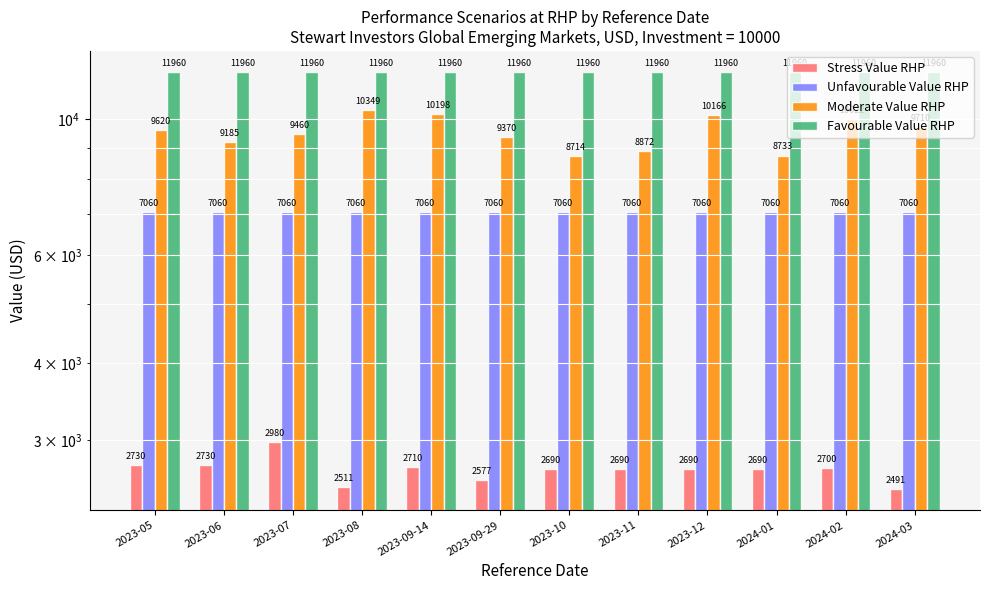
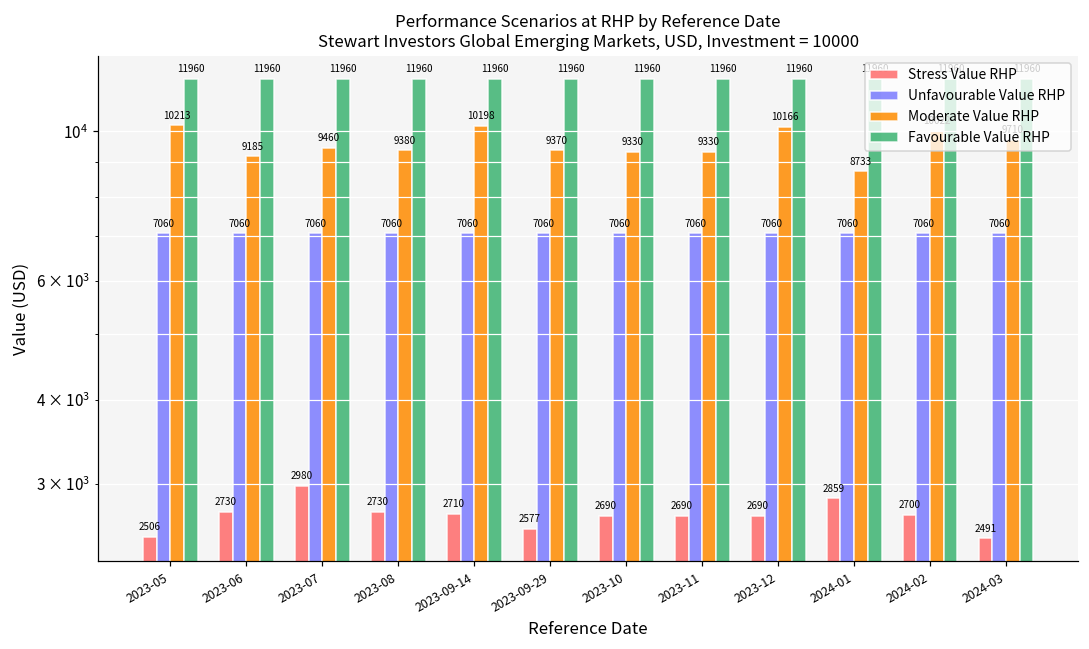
Stress Value RHP, 2023-05: 2730 -> 2506
Moderate Value RHP, 2023-05: 9620 -> 10213
Stress Value RHP, 2023-08: 2511 -> 2730
Moderate Value RHP, 2023-08: 10349 -> 9380
Moderate Value RHP, 2023-10: 8714 -> 9330
Moderate Value RHP, 2023-11: 8872 -> 9330
Stress Value RHP, 2024-01: 2690 -> 2859
